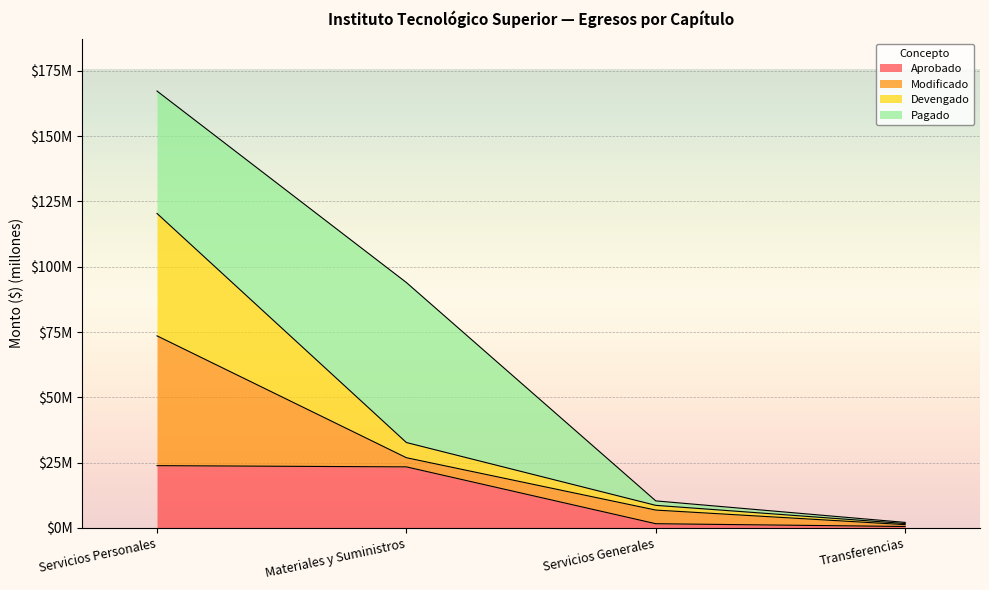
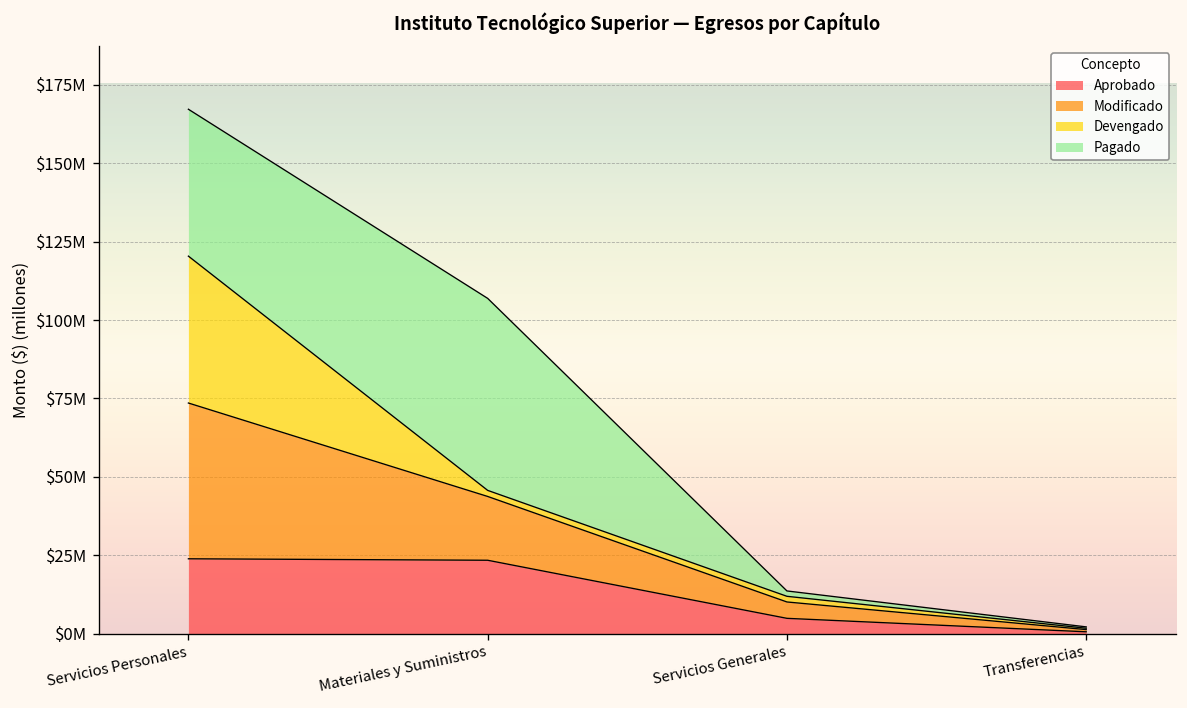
Modificado, Materiales y Suministros: $4000000 -> $20000000
Devengado, Materiales y Suministros: $6000000 -> $2000000
Aprobado, Servicios Generales: $2000000 -> $5000000
